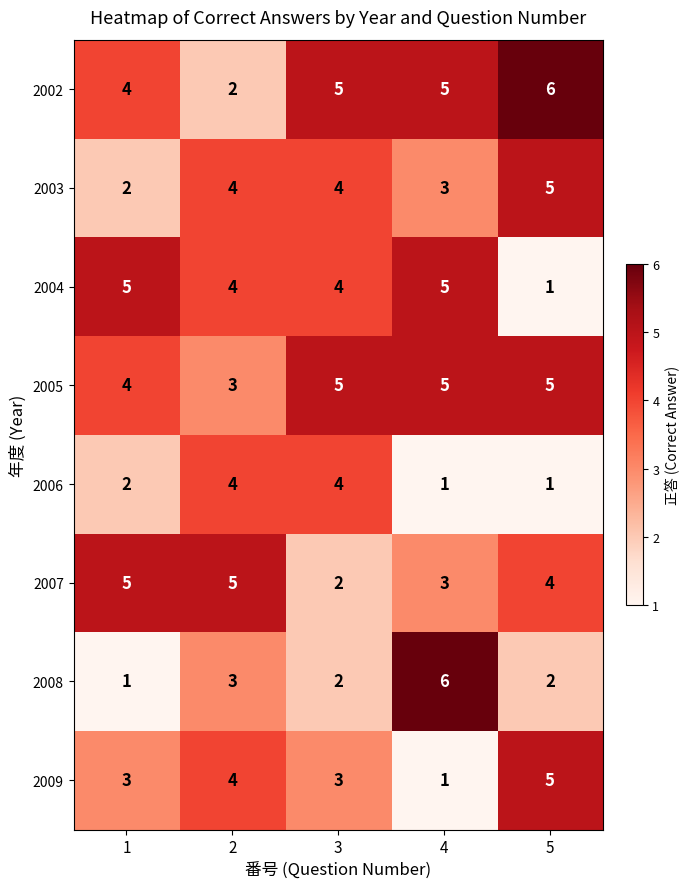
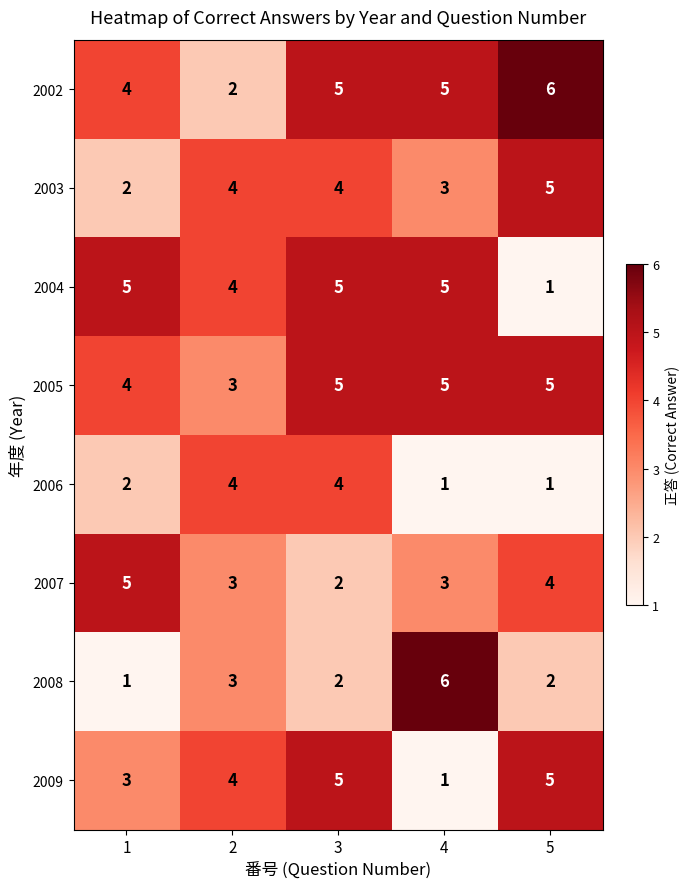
2004, 3: 4 -> 5
2007, 2: 5 -> 3
2009, 3: 3 -> 5
